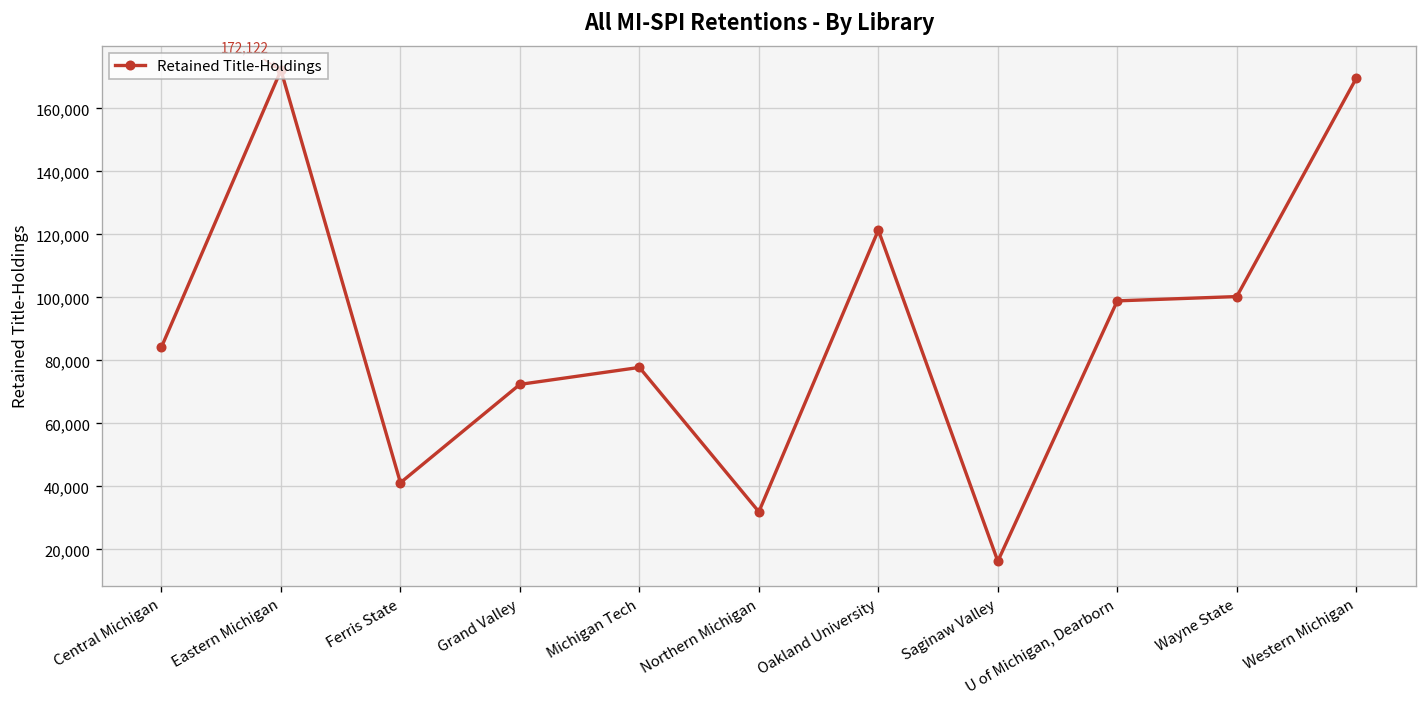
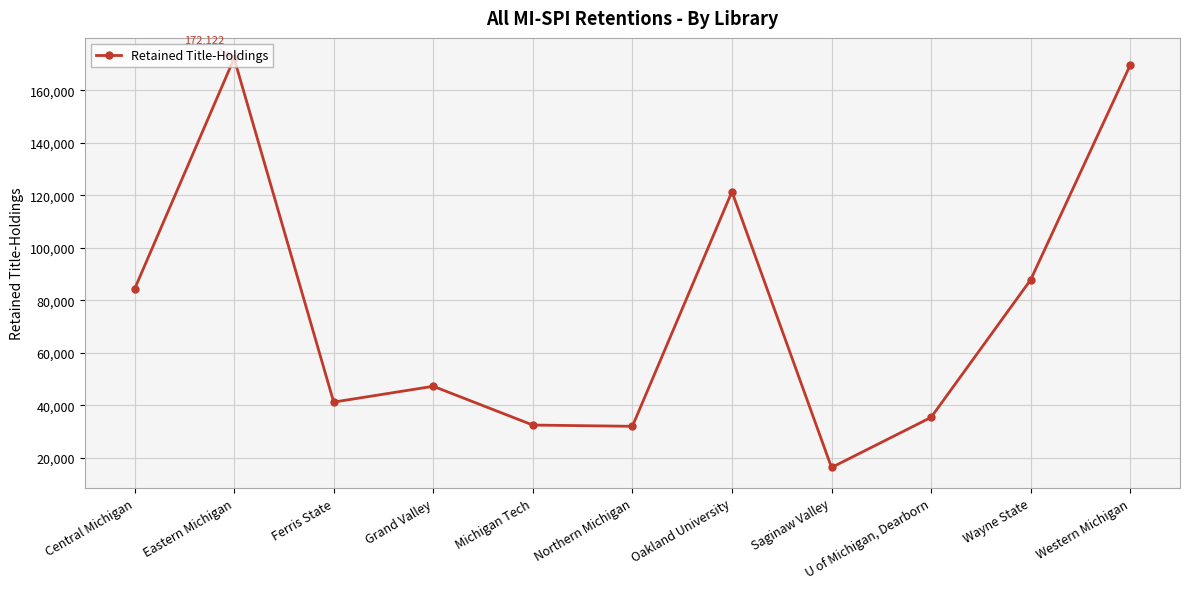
Grand Valley: 72,000 -> 47,000
Michigan Tech: 78,000 -> 32,000
U of Michigan, Dearborn: 99,000 -> 35,000
Wayne State: 100,000 -> 88,000
